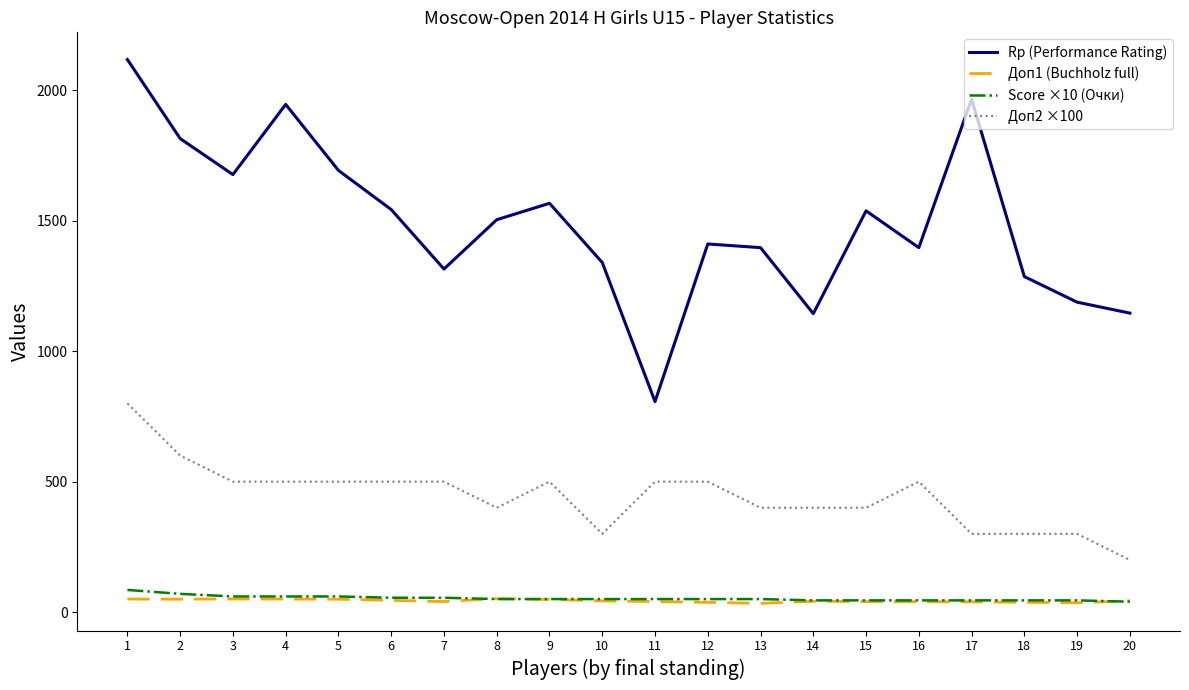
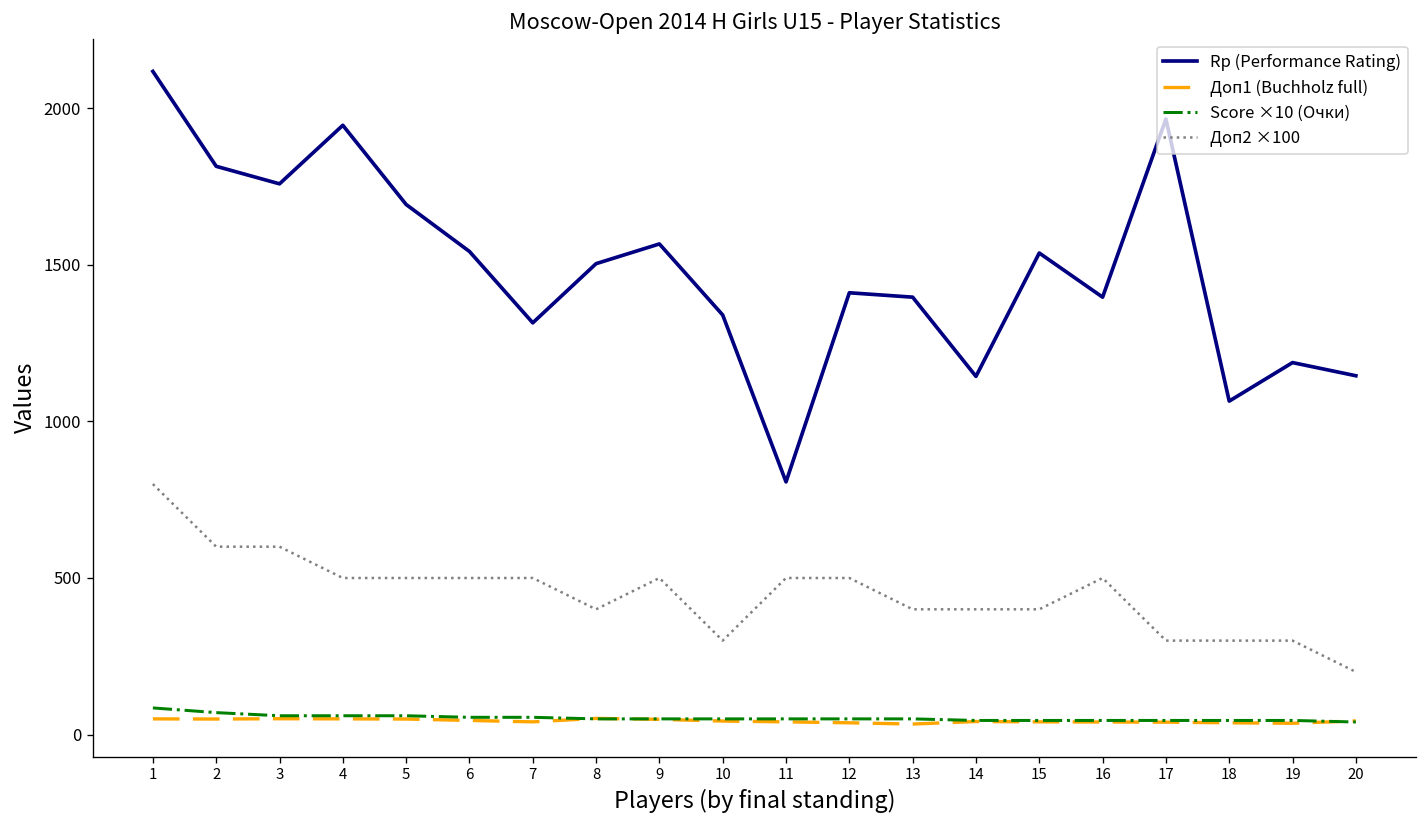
Rp (Performance Rating), 3: 1680 -> 1760
Доп2 ×100, 3: 500 -> 600
Rp (Performance Rating), 18: 1290 -> 1070
